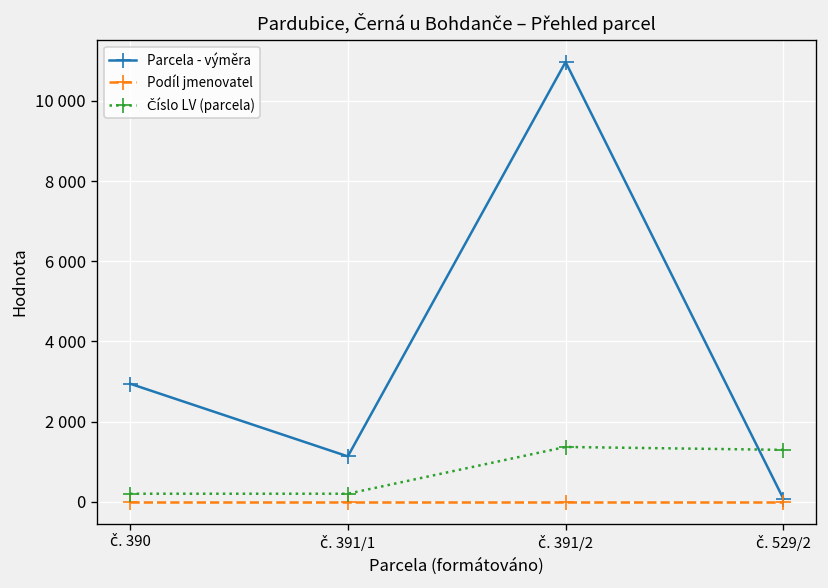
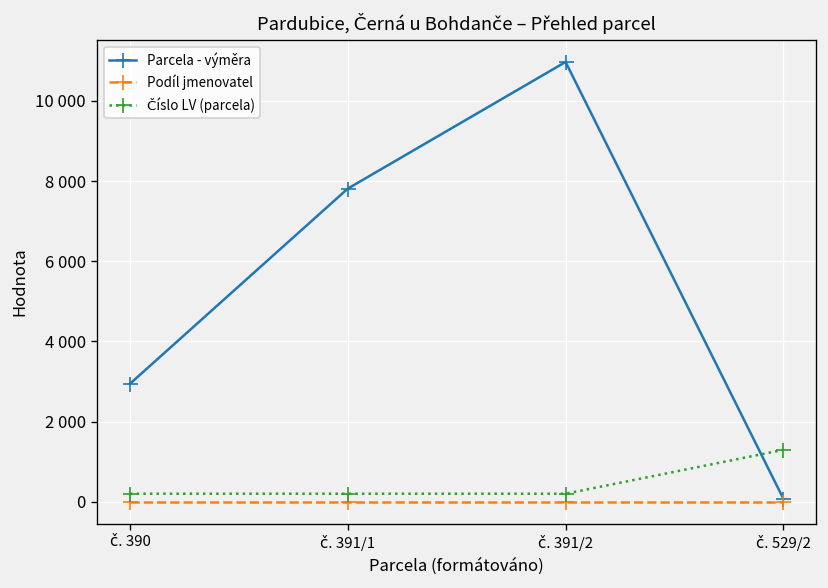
Parcela - výměra, č. 391/1: 1100 -> 7800
Číslo LV (parcela), č. 391/2: 1400 -> 200
